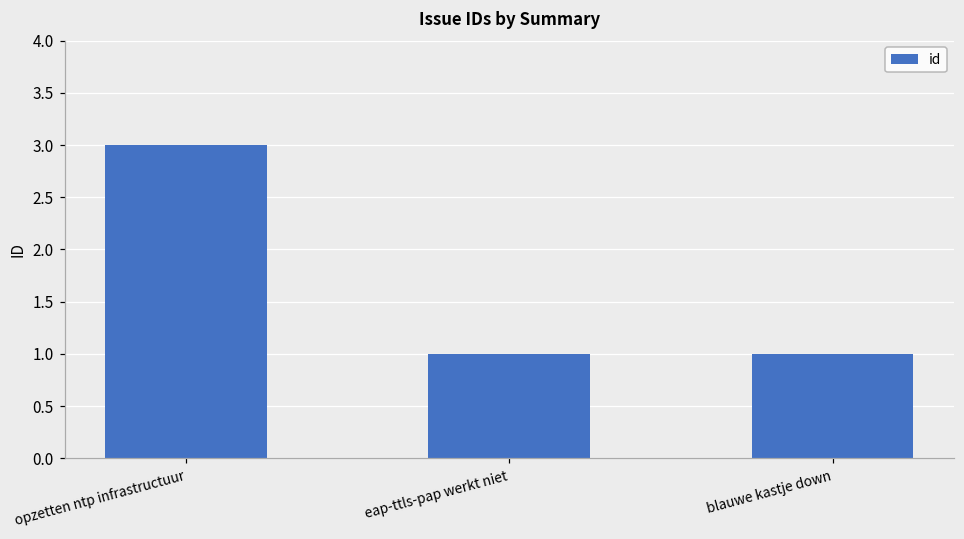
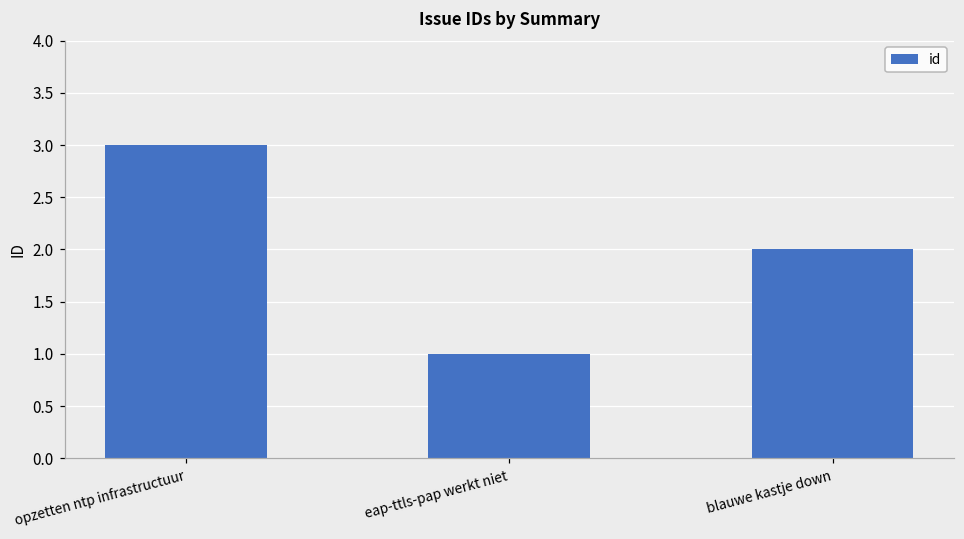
blauwe kastje down: 1 -> 2
